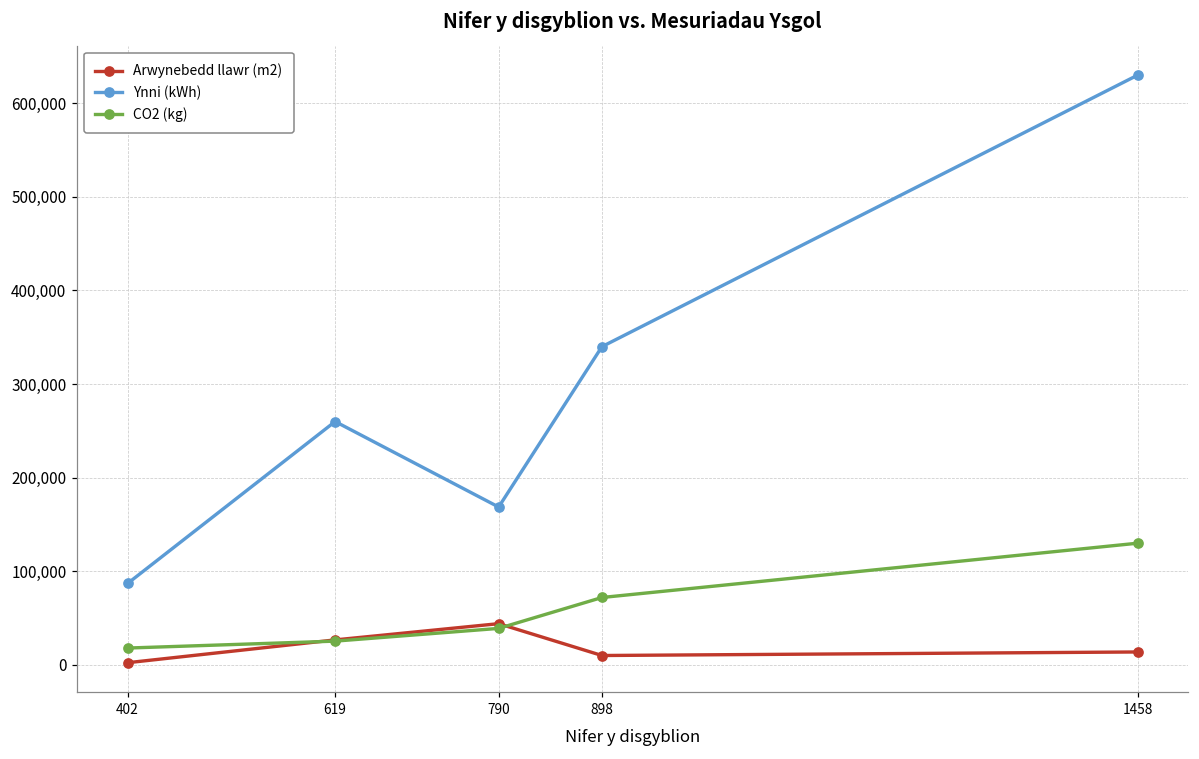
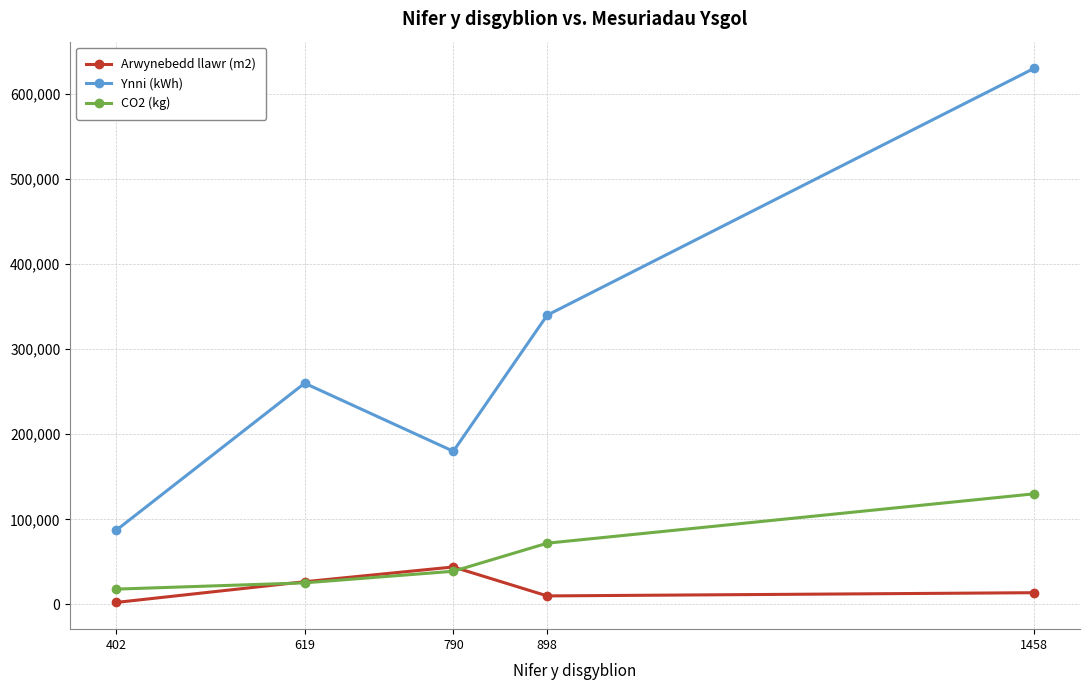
Ynni (kWh), 790: 170,000 -> 180,000
